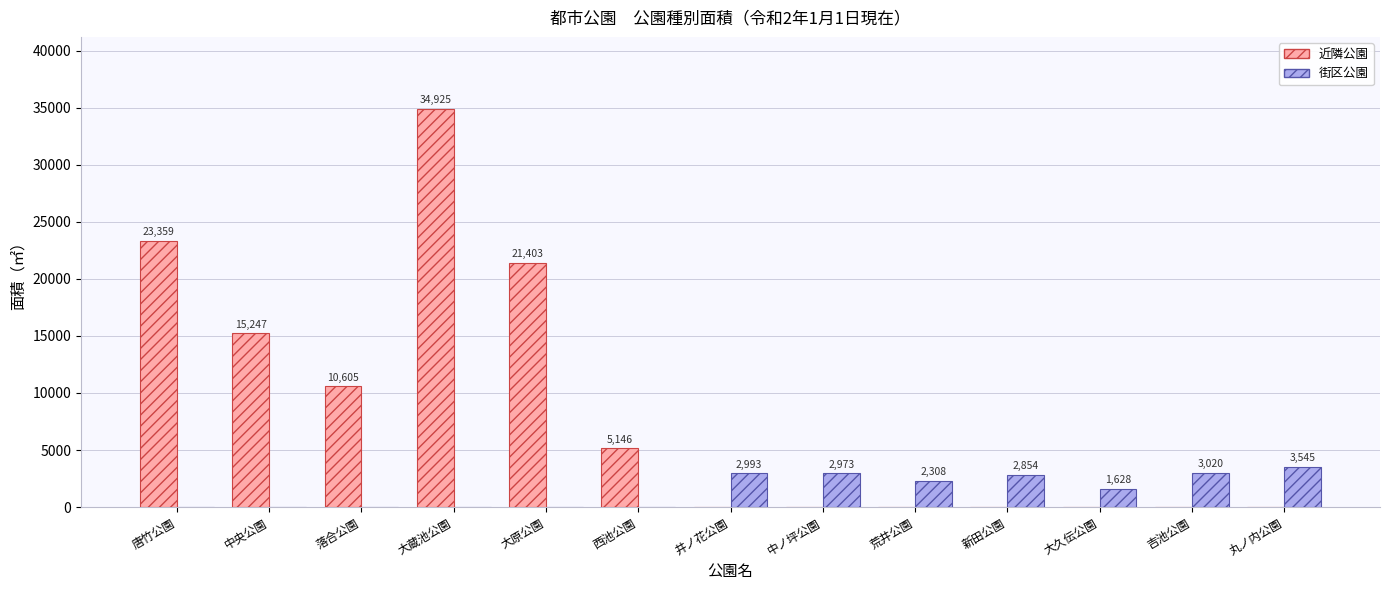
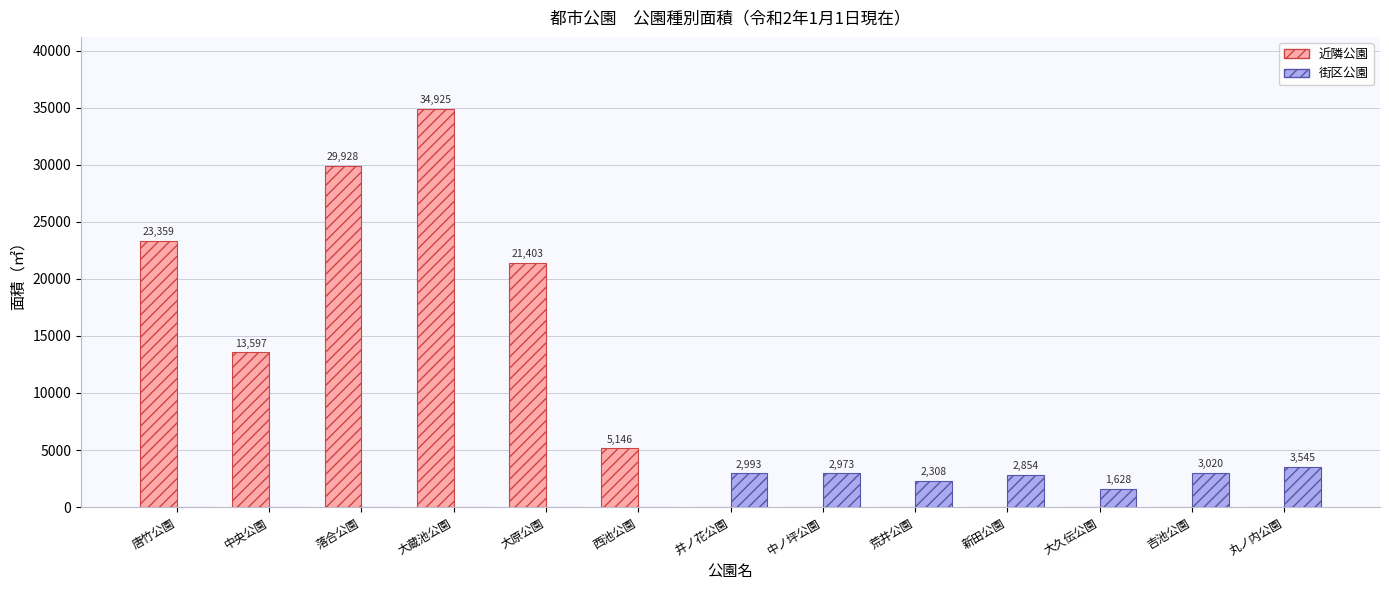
近隣公園, 中央公園: 15,247 -> 13,597
近隣公園, 落合公園: 10,605 -> 29,928
